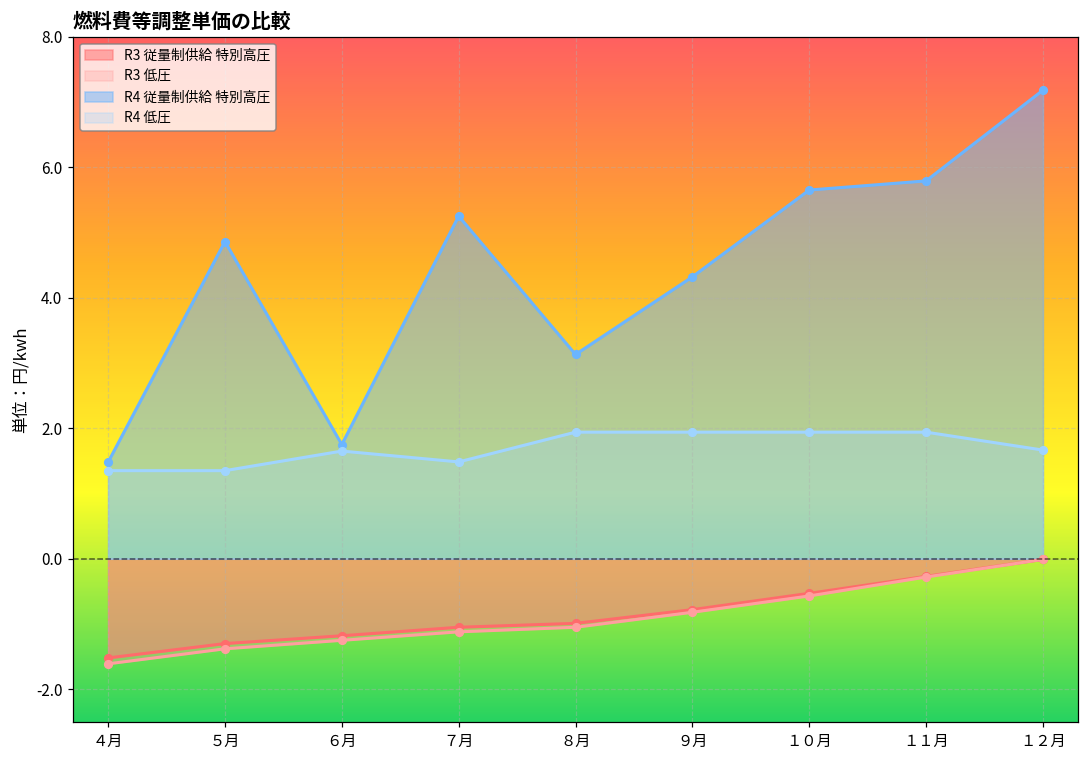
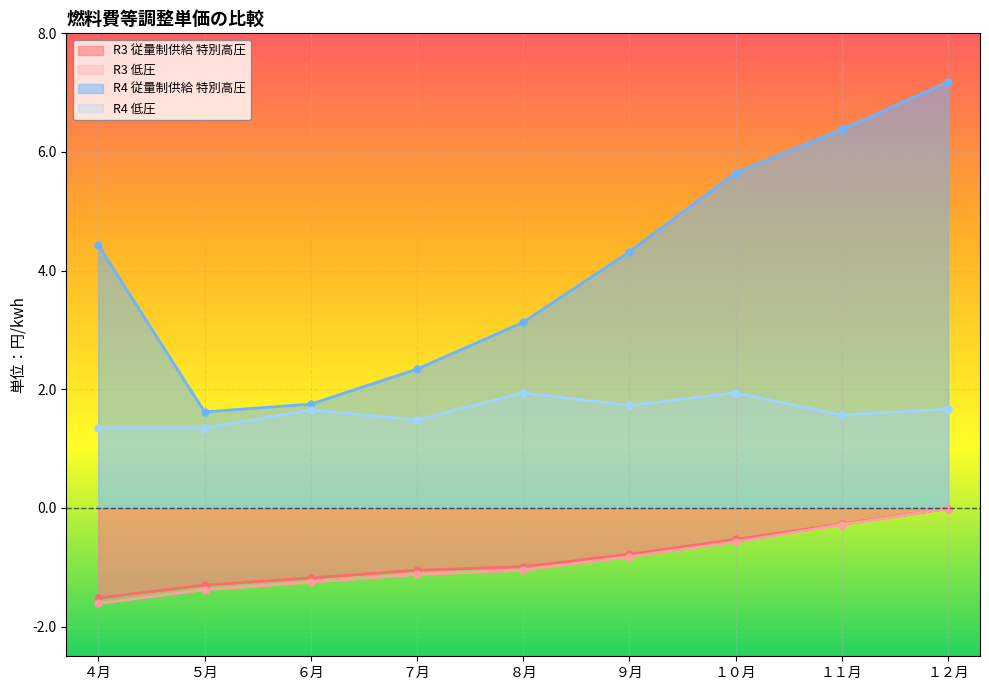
R4 従量制供給 特別高圧, ４月: 1.5 -> 4.4
R4 従量制供給 特別高圧, ５月: 4.9 -> 1.6
R4 従量制供給 特別高圧, ７月: 5.3 -> 2.3
R4 低圧, ９月: 1.9 -> 1.7
R4 従量制供給 特別高圧, １１月: 5.8 -> 6.4
R4 低圧, １１月: 1.9 -> 1.6
